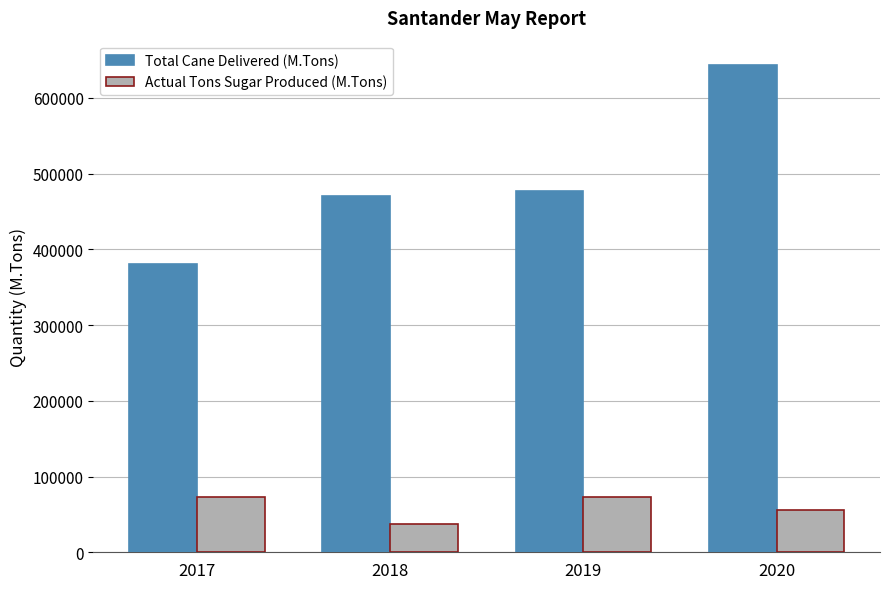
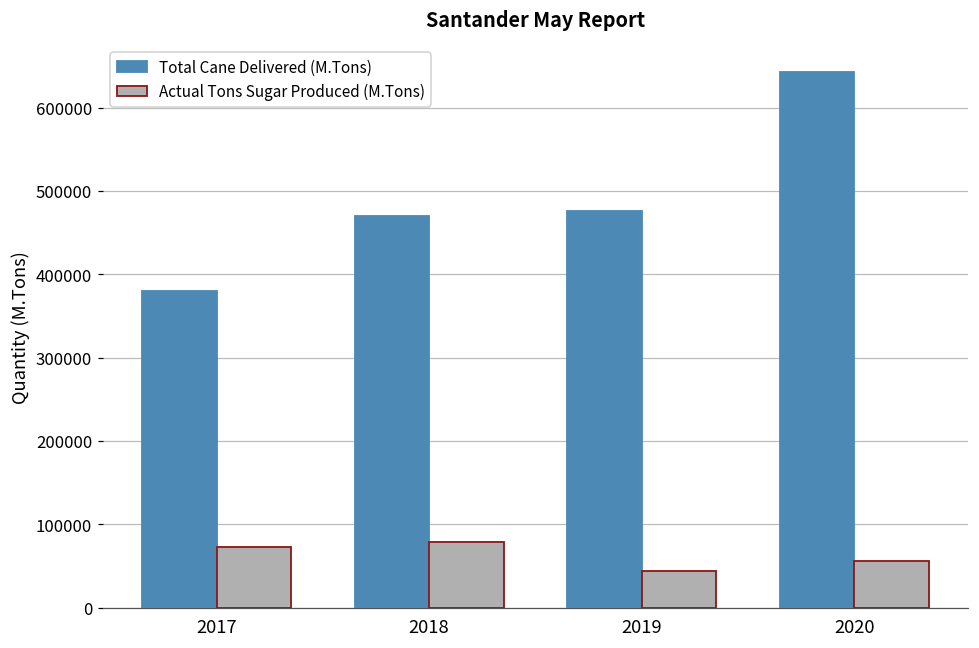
Actual Tons Sugar Produced (M.Tons), 2018: 40000 -> 80000
Actual Tons Sugar Produced (M.Tons), 2019: 70000 -> 40000
